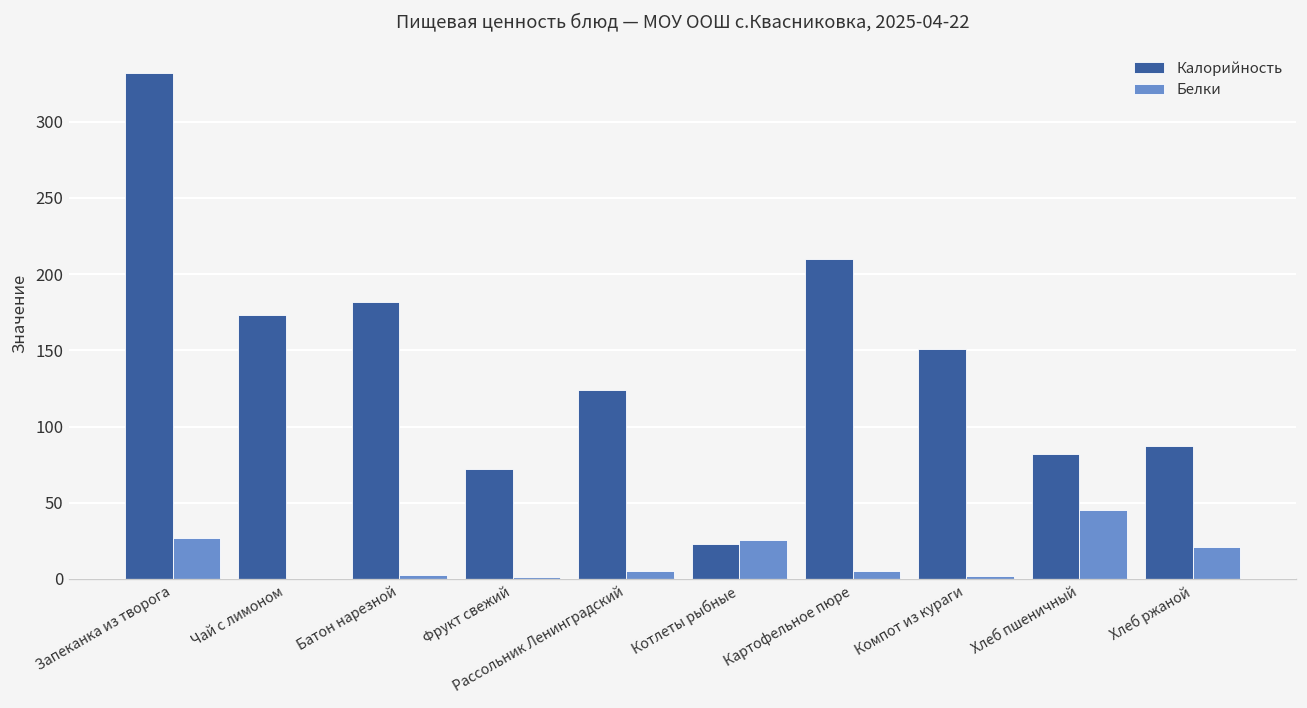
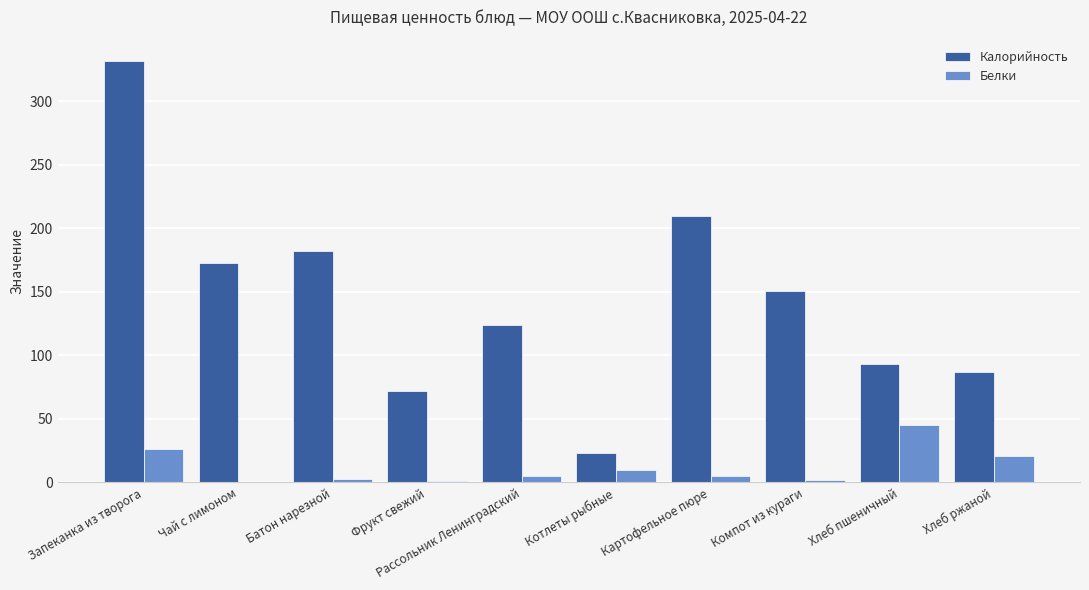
Белки, Котлеты рыбные: 25 -> 9
Калорийность, Хлеб пшеничный: 82 -> 93
